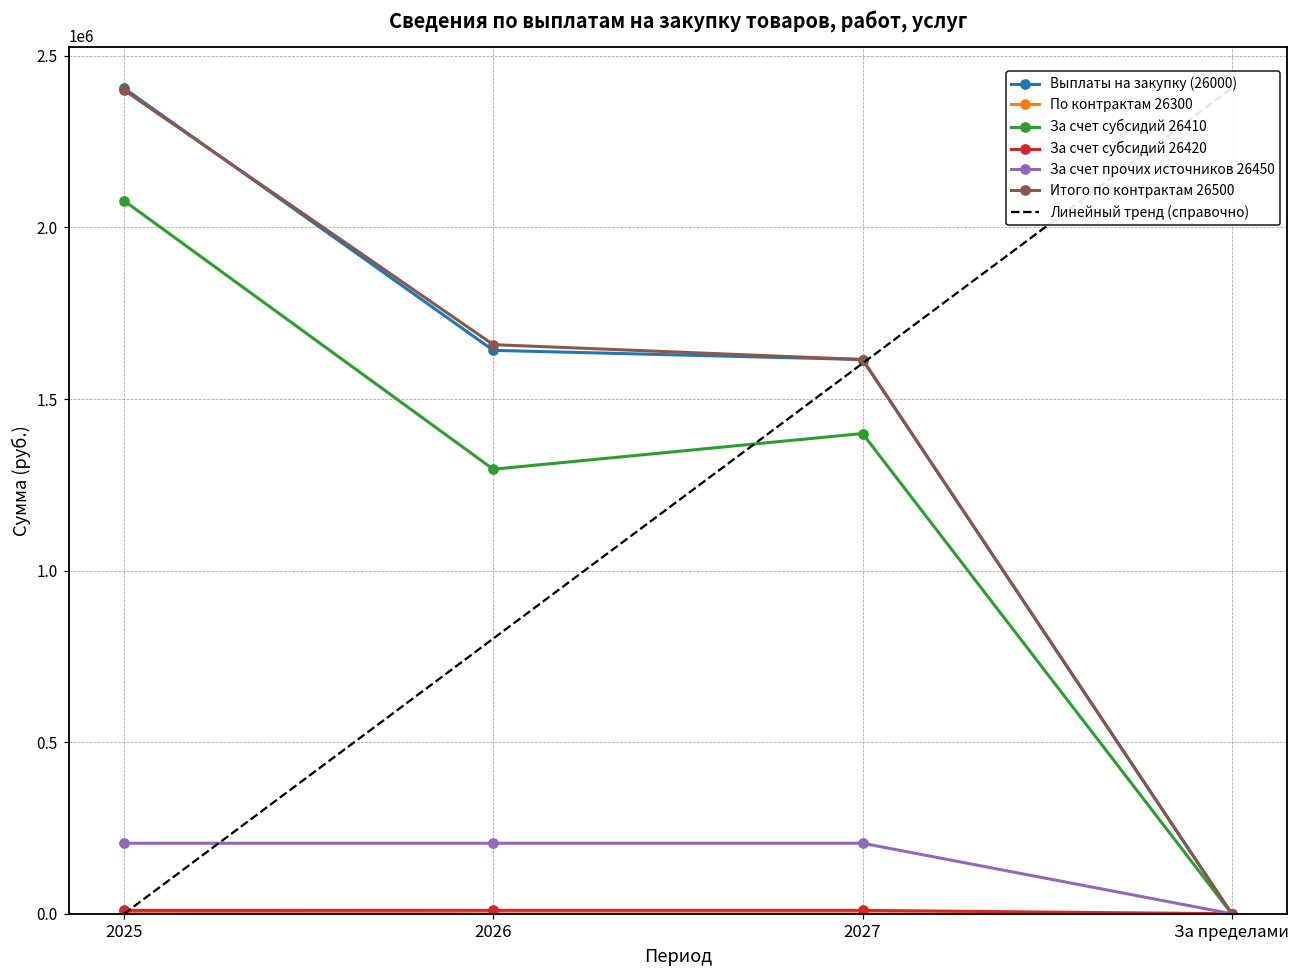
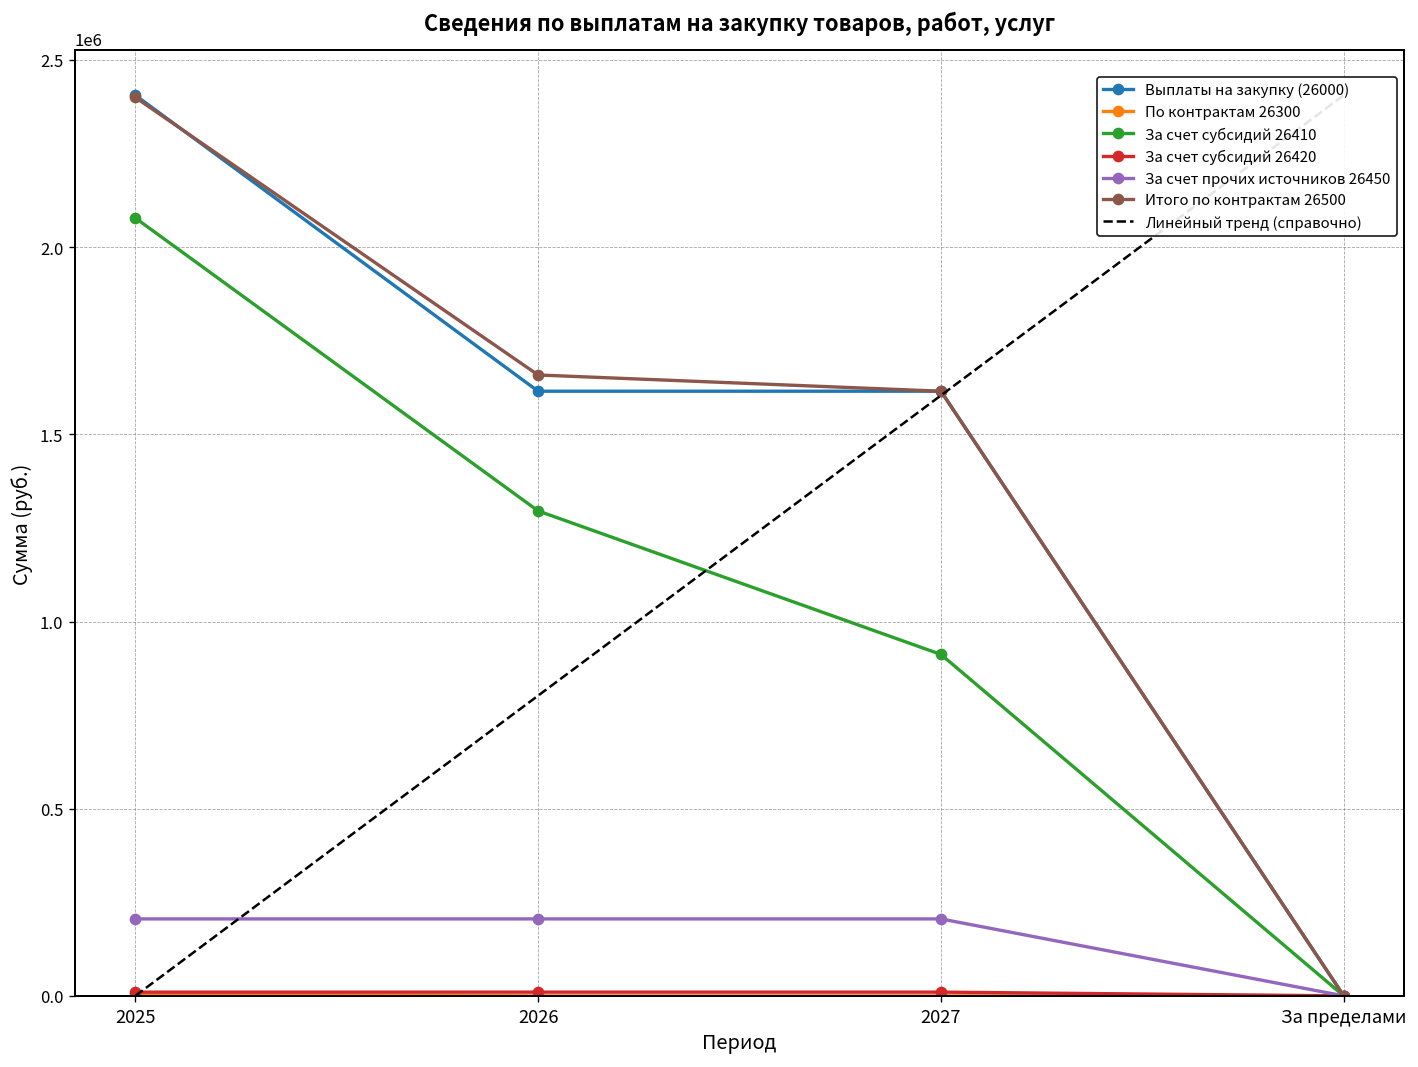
Выплаты на закупку (26000), 2026: 1640000 -> 1620000
За счет субсидий 26410, 2027: 1400000 -> 910000
